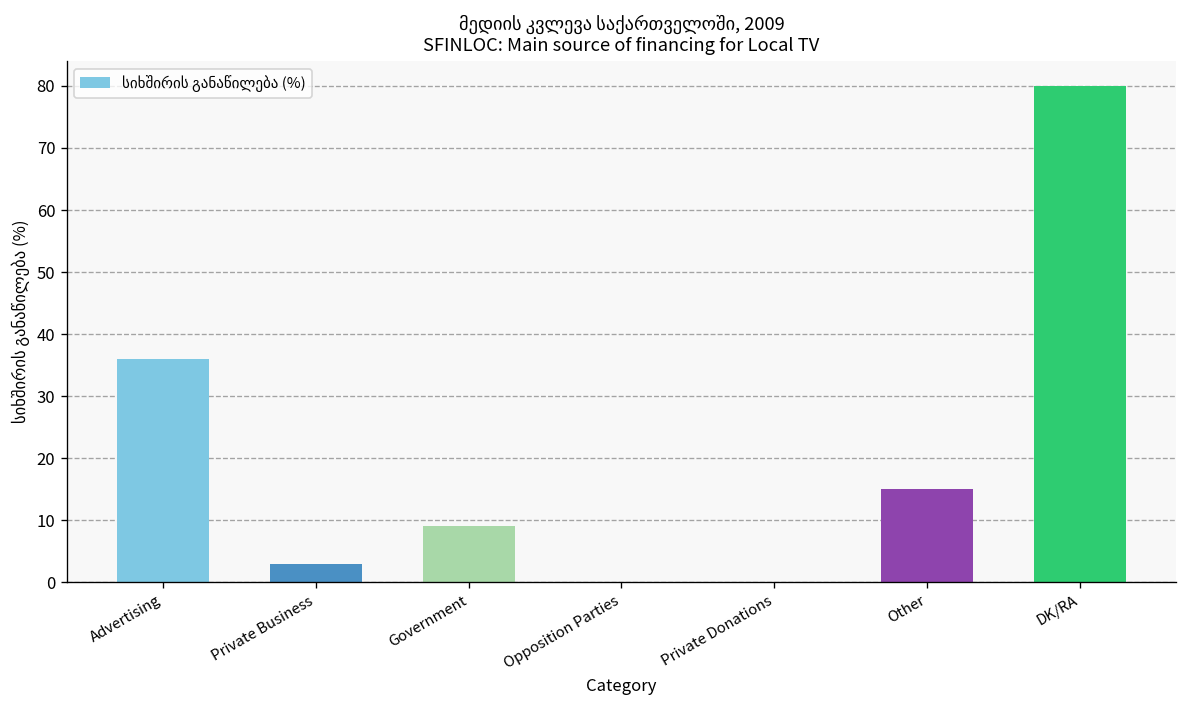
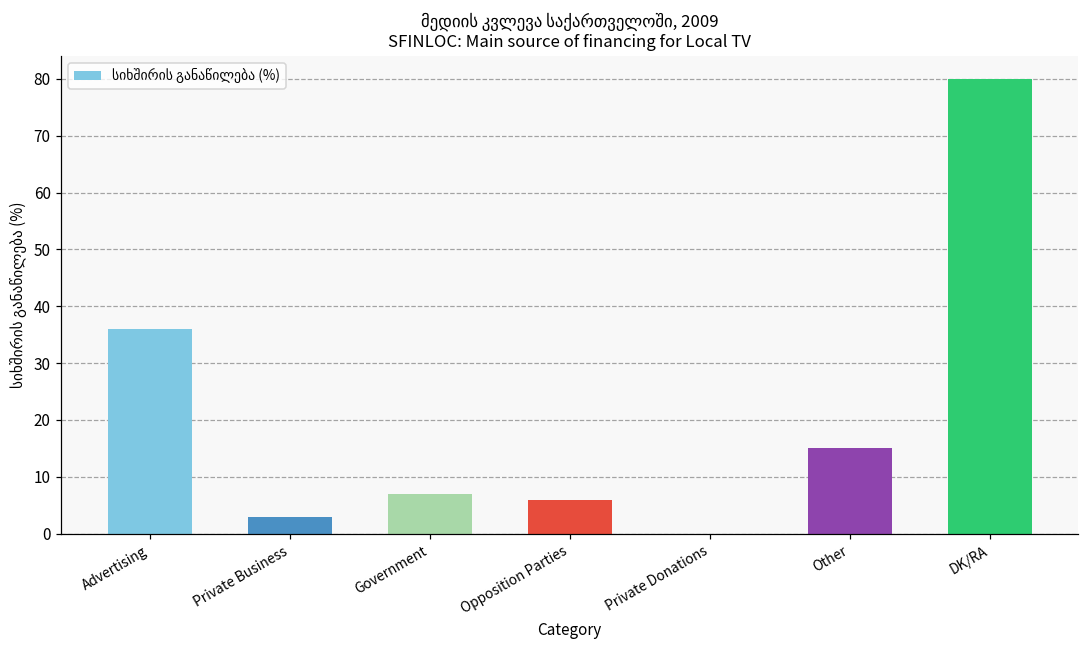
Government: 9 -> 7
Opposition Parties: 0 -> 6
